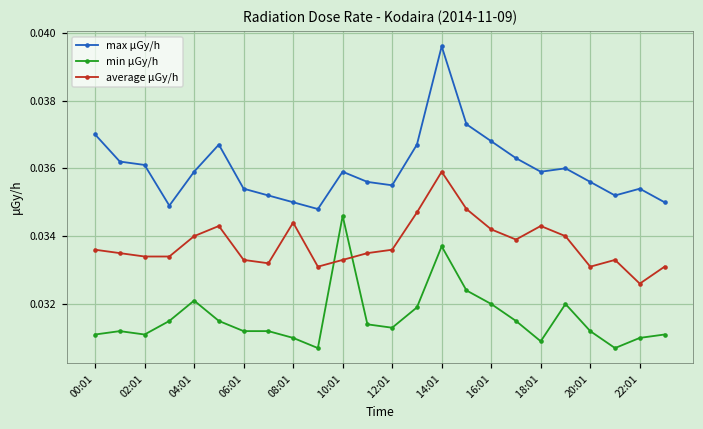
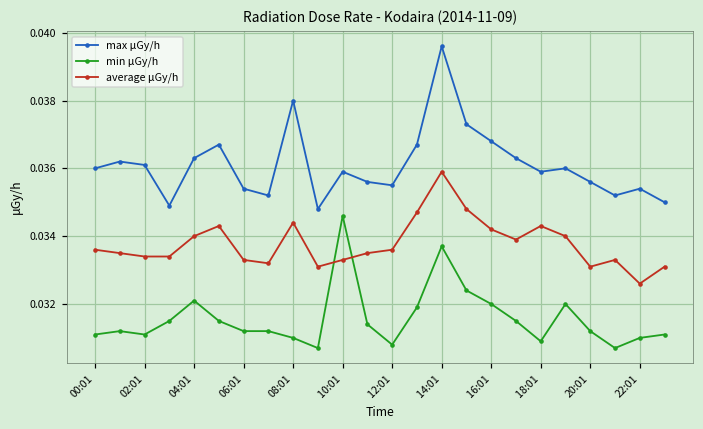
max μGy/h, 00:01: 0.037 -> 0.036
max μGy/h, 04:01: 0.0359 -> 0.0363
max μGy/h, 08:01: 0.035 -> 0.038
min μGy/h, 12:01: 0.0313 -> 0.0308
